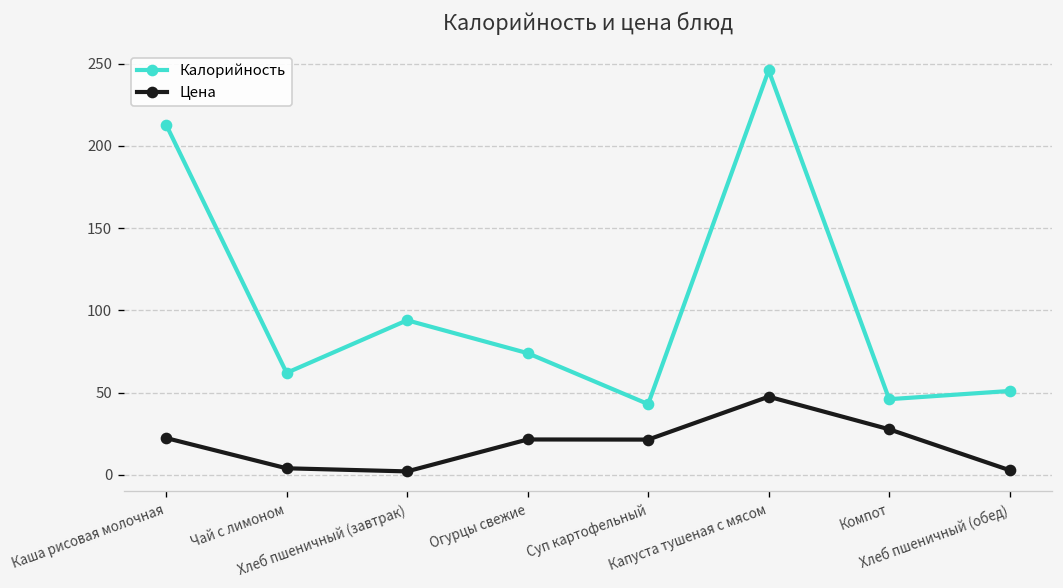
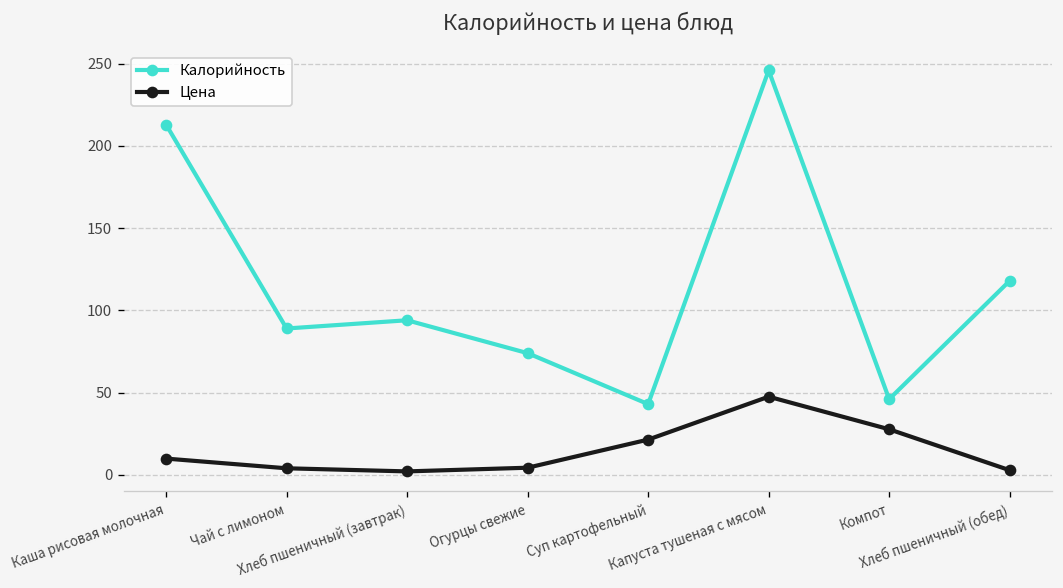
Цена, Каша рисовая молочная: 22 -> 10
Калорийность, Чай с лимоном: 62 -> 89
Цена, Огурцы свежие: 22 -> 4
Калорийность, Хлеб пшеничный (обед): 51 -> 118
